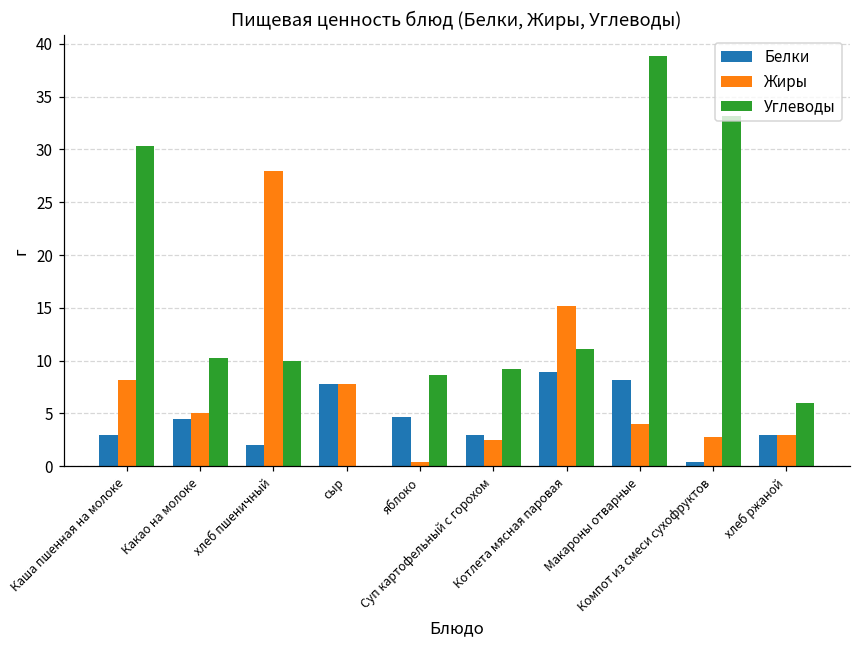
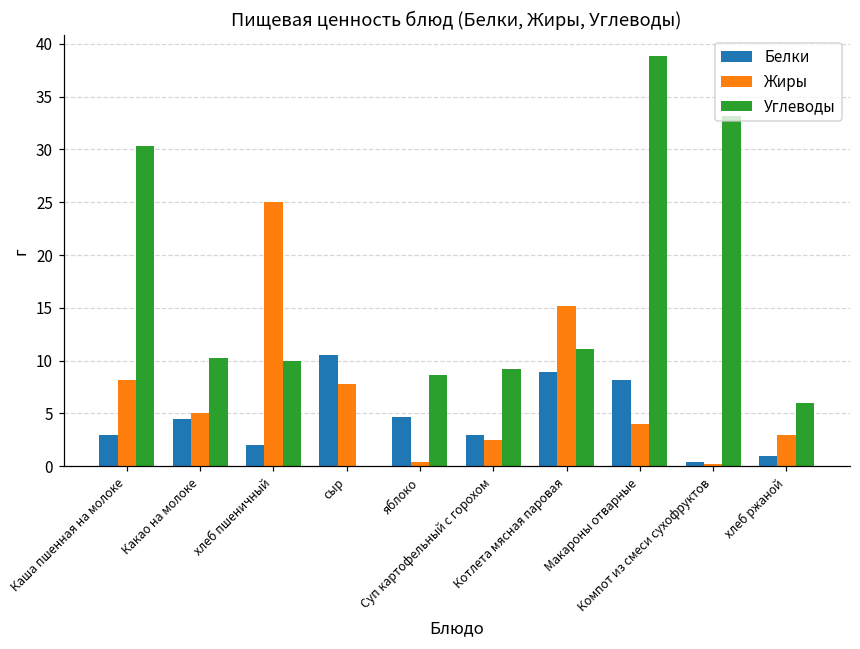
Жиры, хлеб пшеничный: 28 -> 25
Белки, сыр: 8 -> 11
Жиры, Компот из смеси сухофруктов: 3 -> 0
Белки, хлеб ржаной: 3 -> 1
